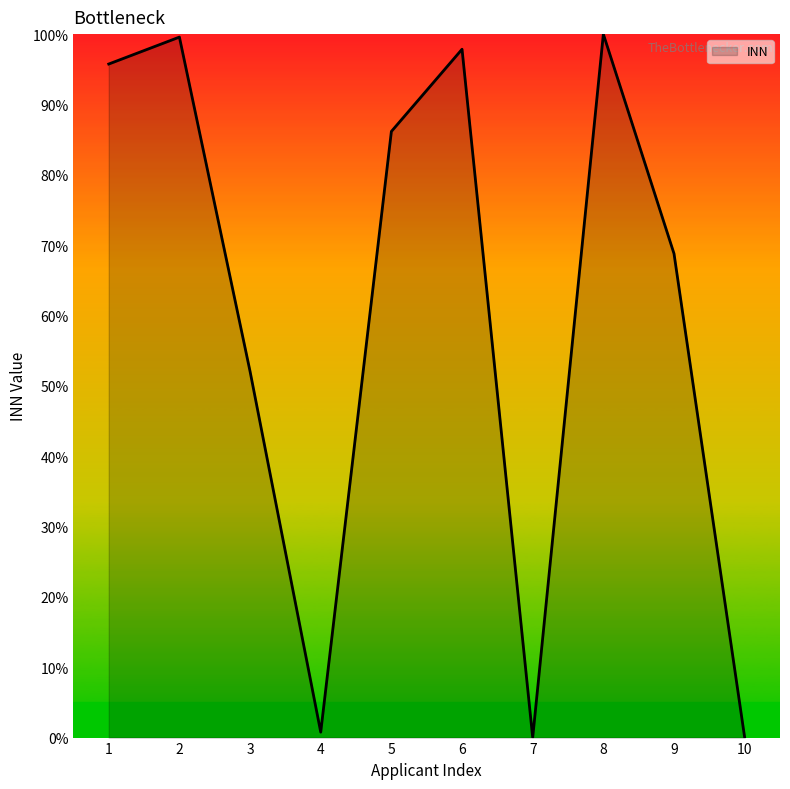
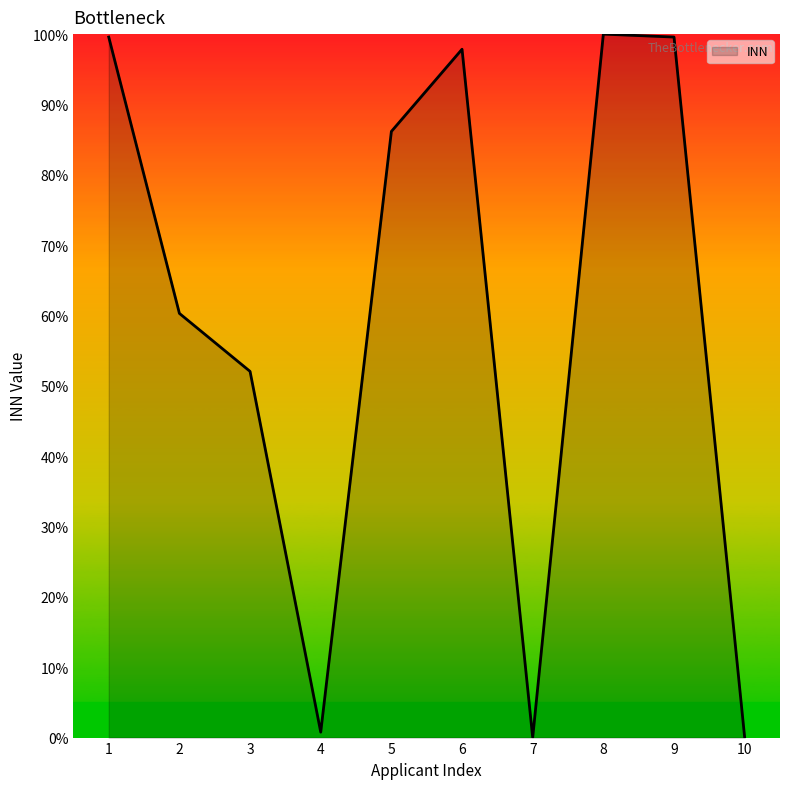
1: 96% -> 100%
2: 100% -> 60%
9: 69% -> 100%
